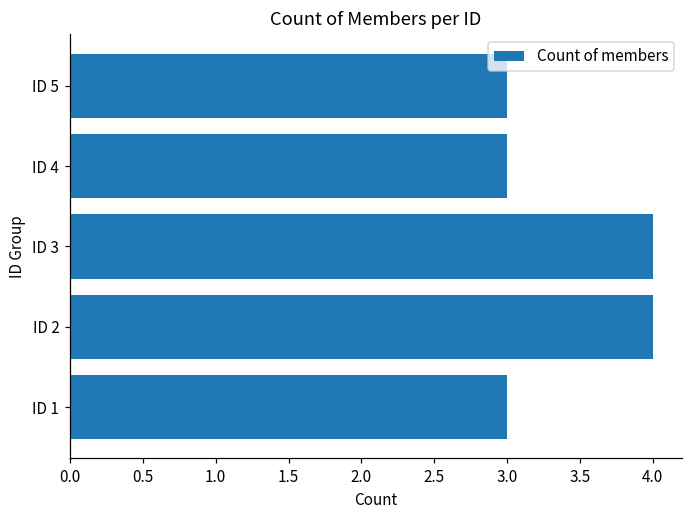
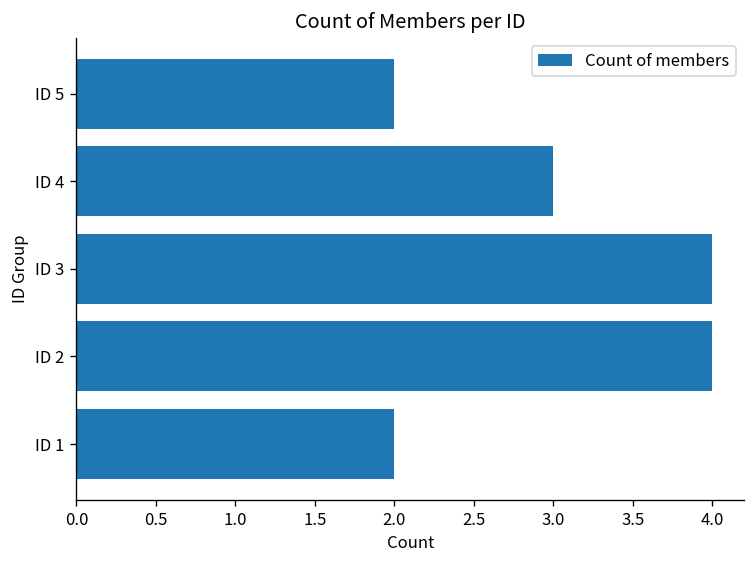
ID 5: 3 -> 2
ID 1: 3 -> 2
